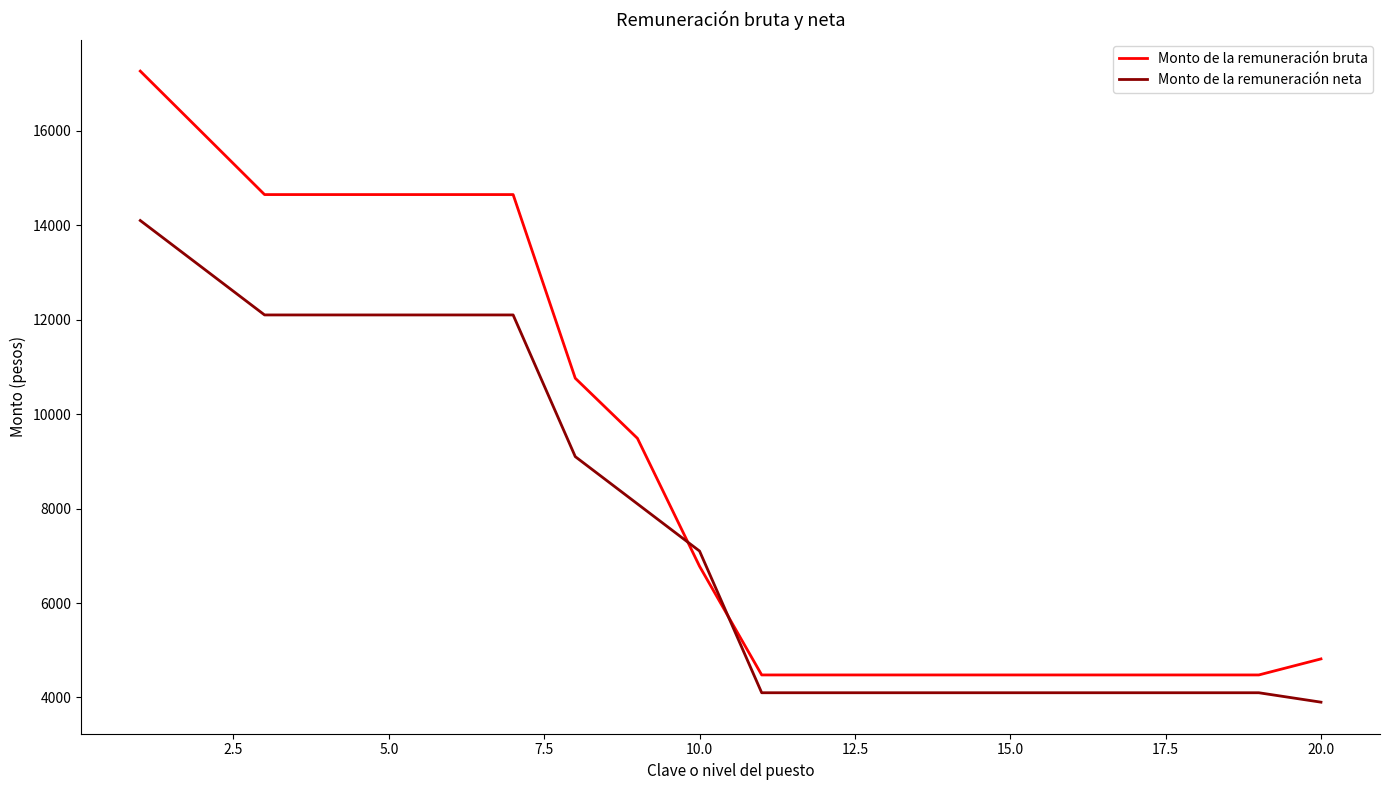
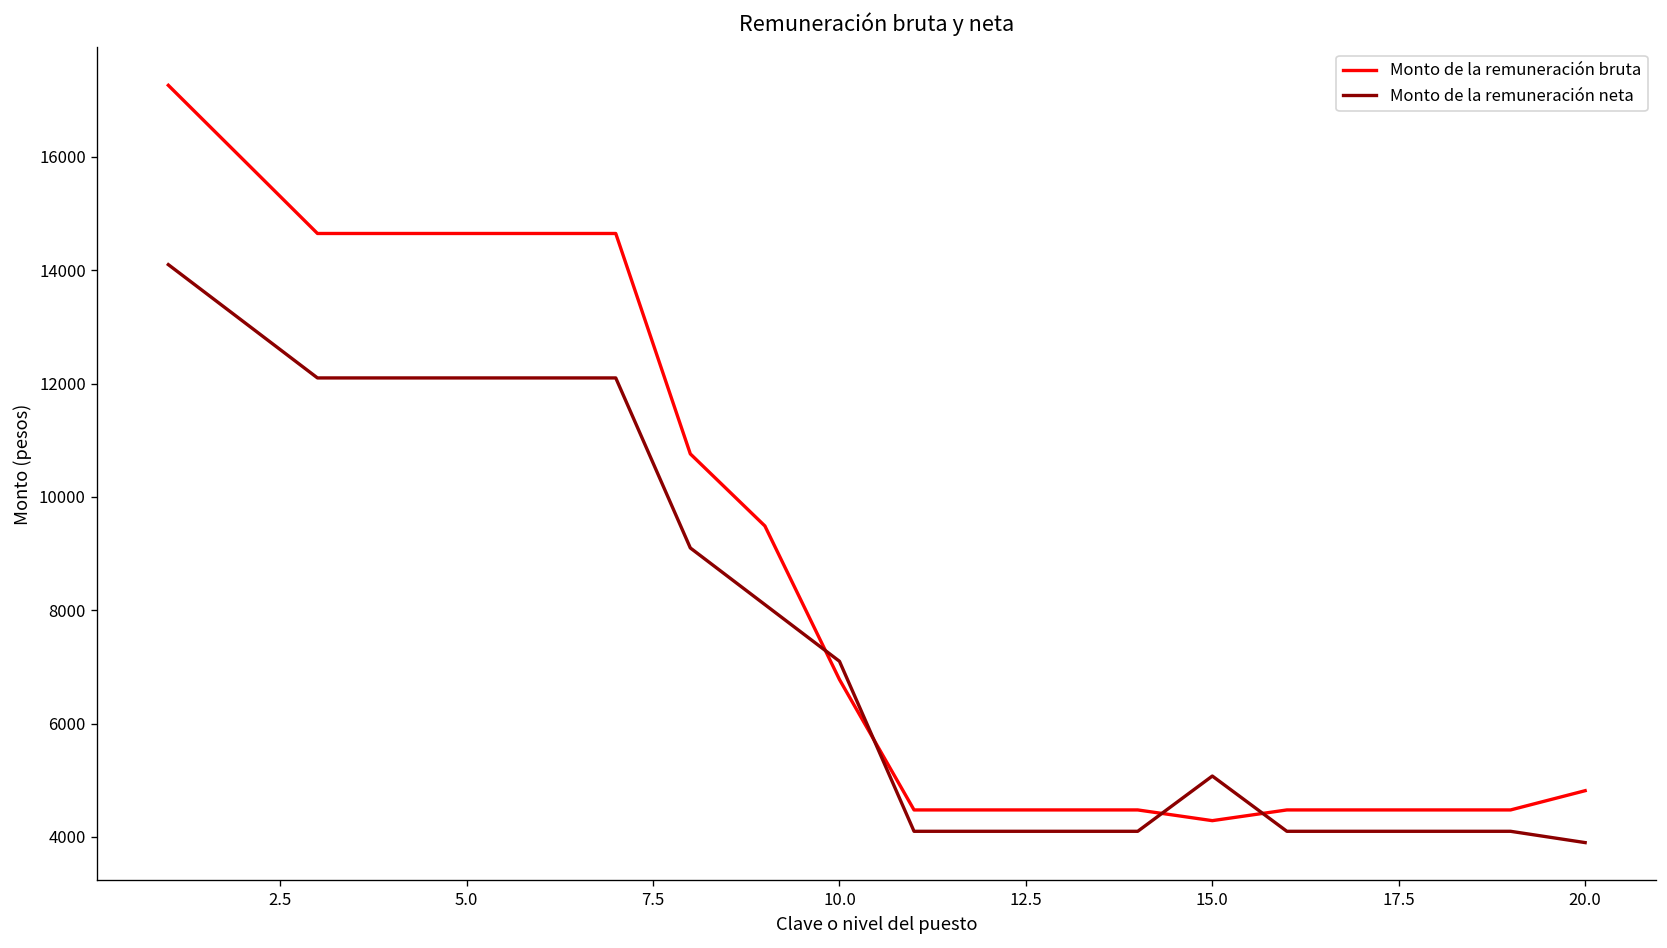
Monto de la remuneración bruta, 15.0: 4500 -> 4300
Monto de la remuneración neta, 15.0: 4100 -> 5100
